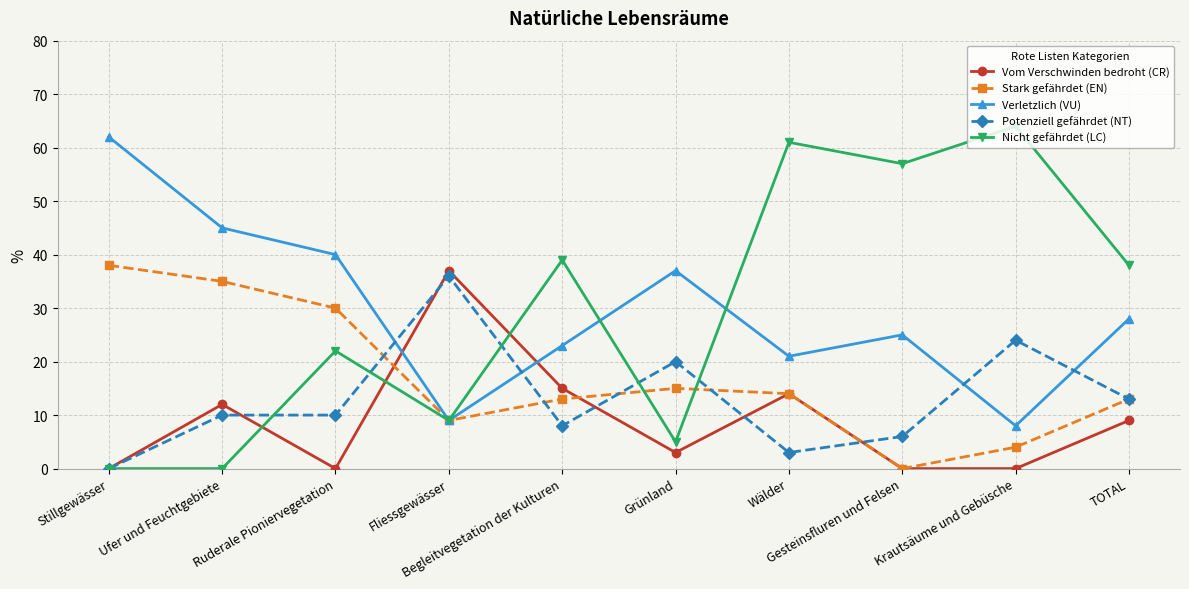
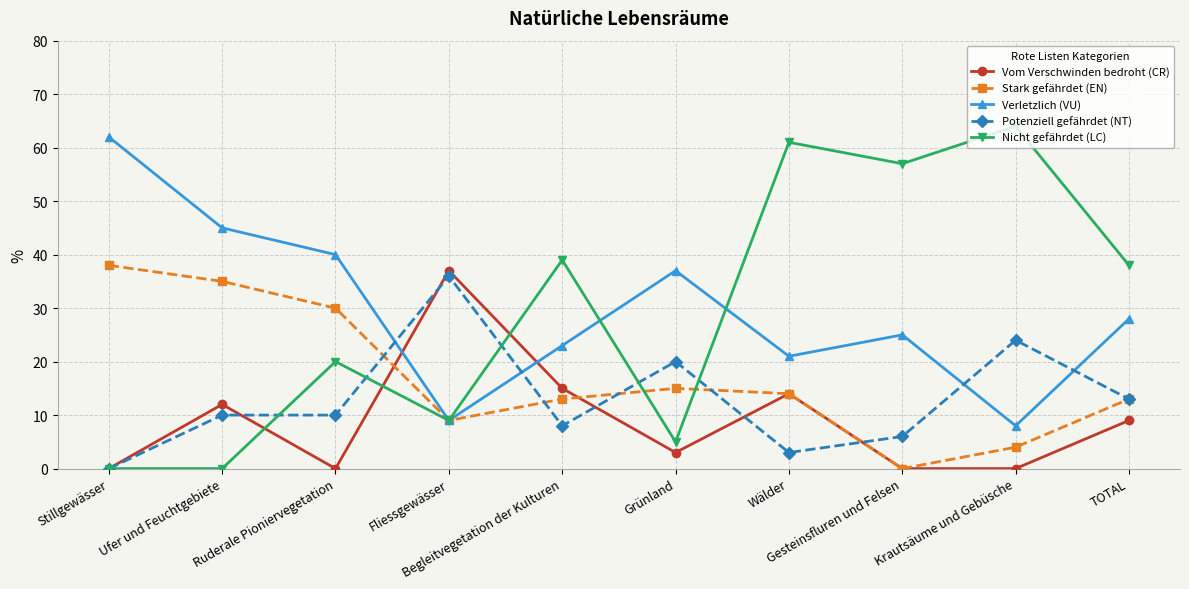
Nicht gefährdet (LC), Ruderale Pioniervegetation: 22 -> 20
